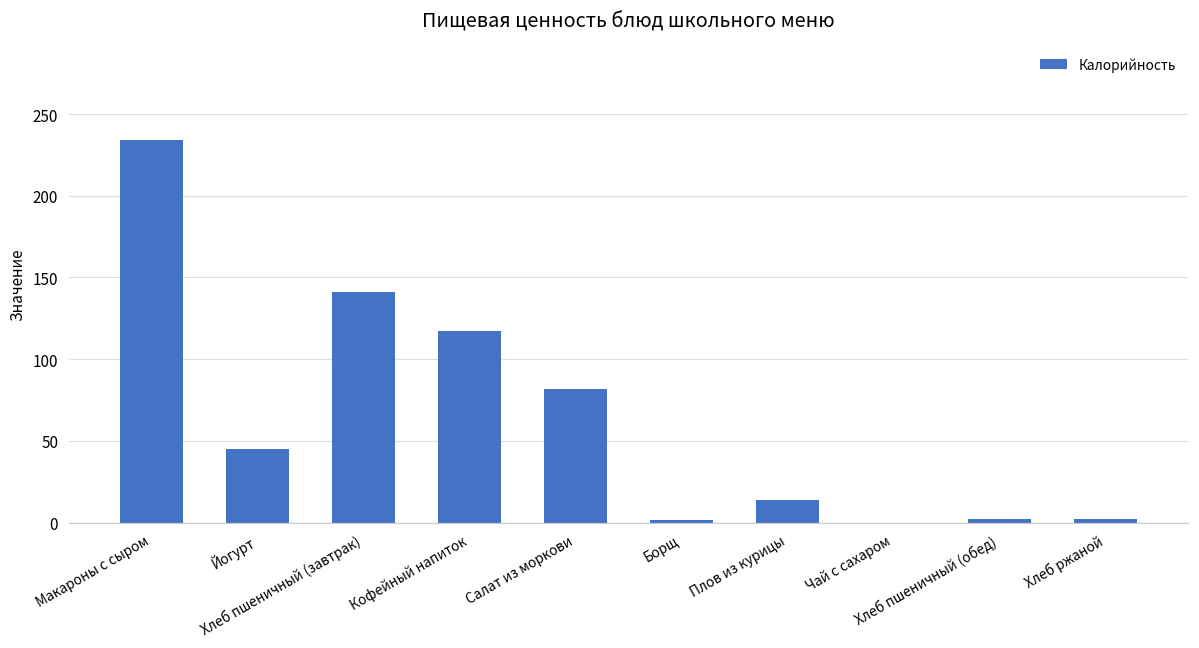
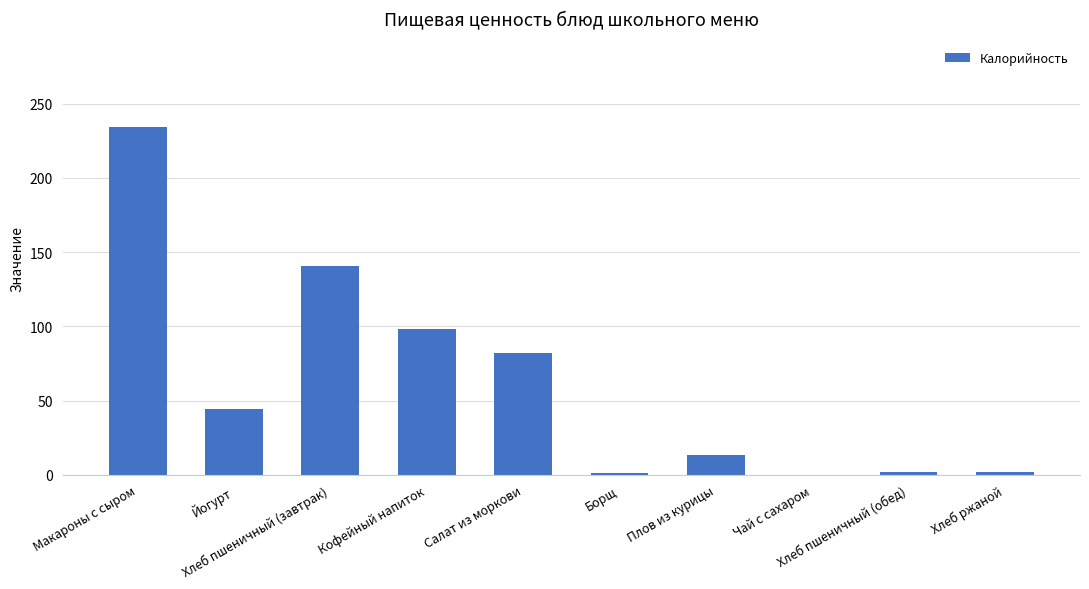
Кофейный напиток: 117 -> 99
